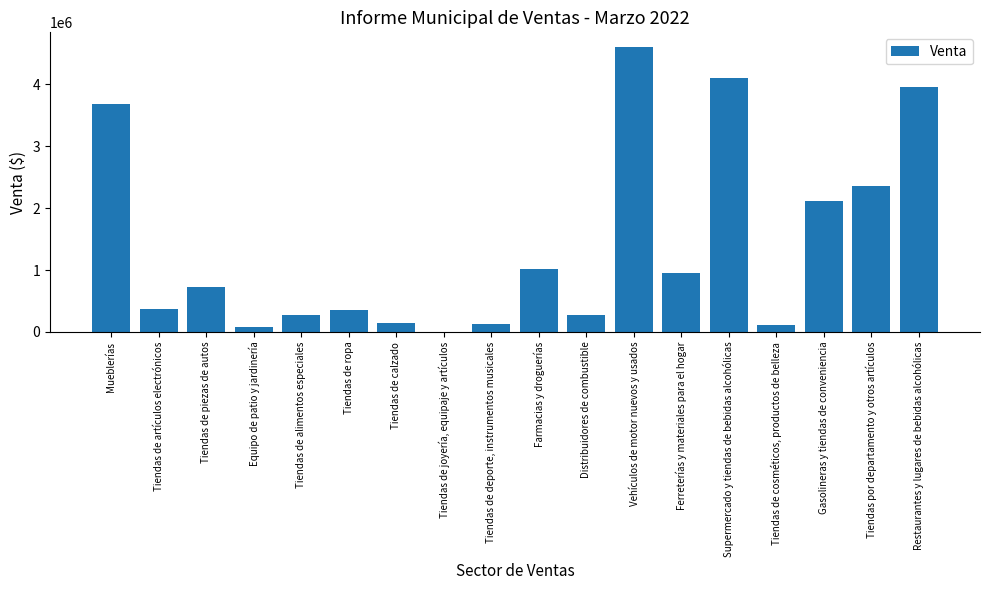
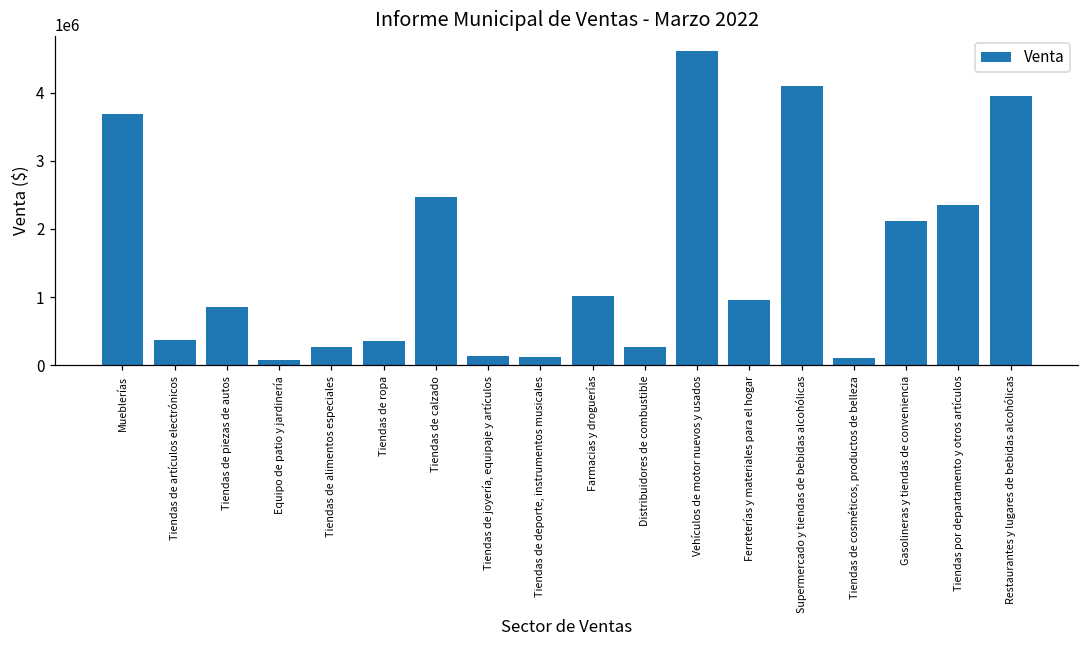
Tiendas de piezas de autos: 700000 -> 900000
Tiendas de calzado: 100000 -> 2500000
Tiendas de joyería, equipaje y artículos: 0 -> 100000
